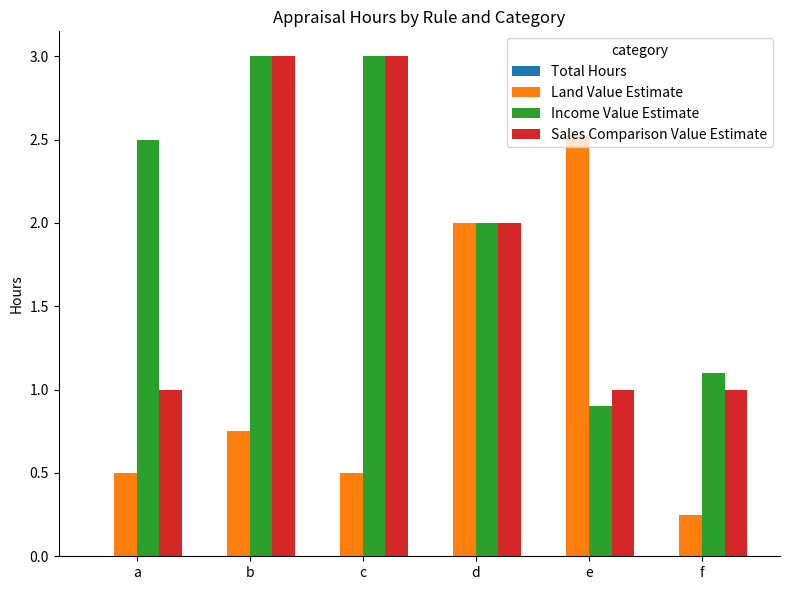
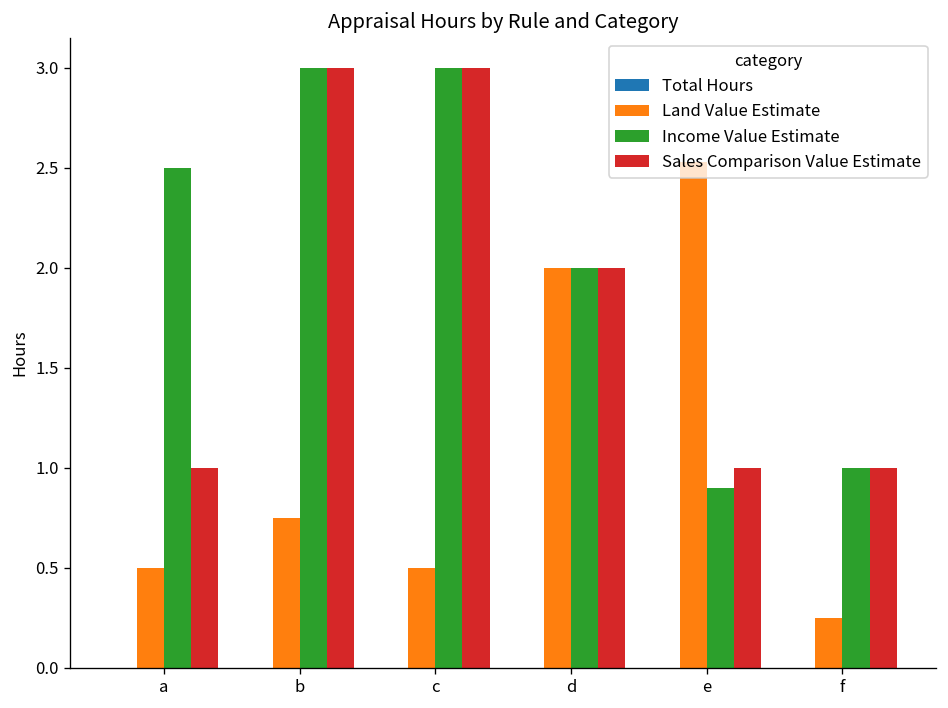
Income Value Estimate, f: 1.1 -> 1.0
